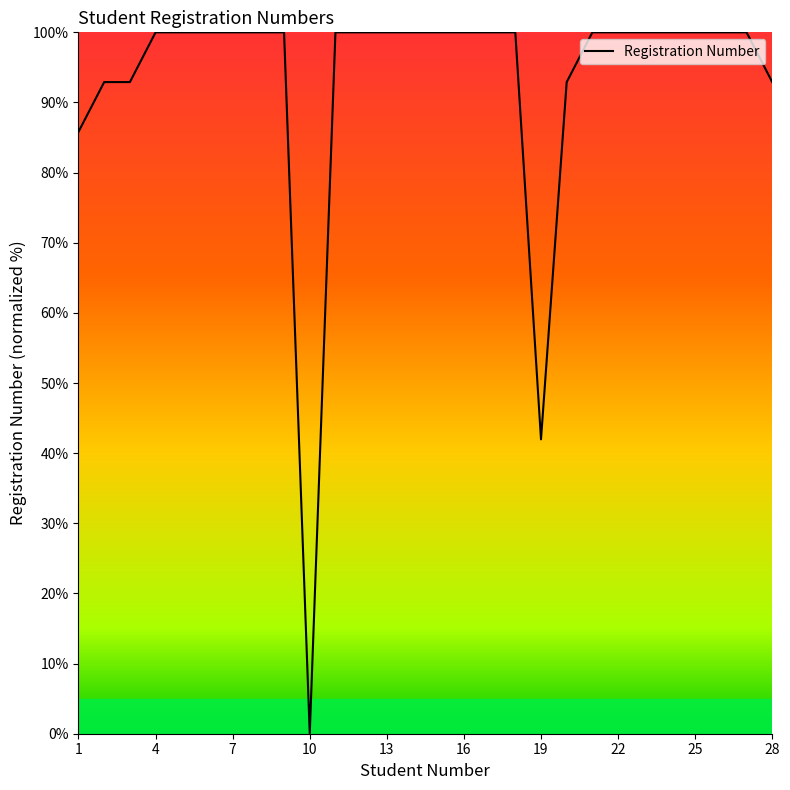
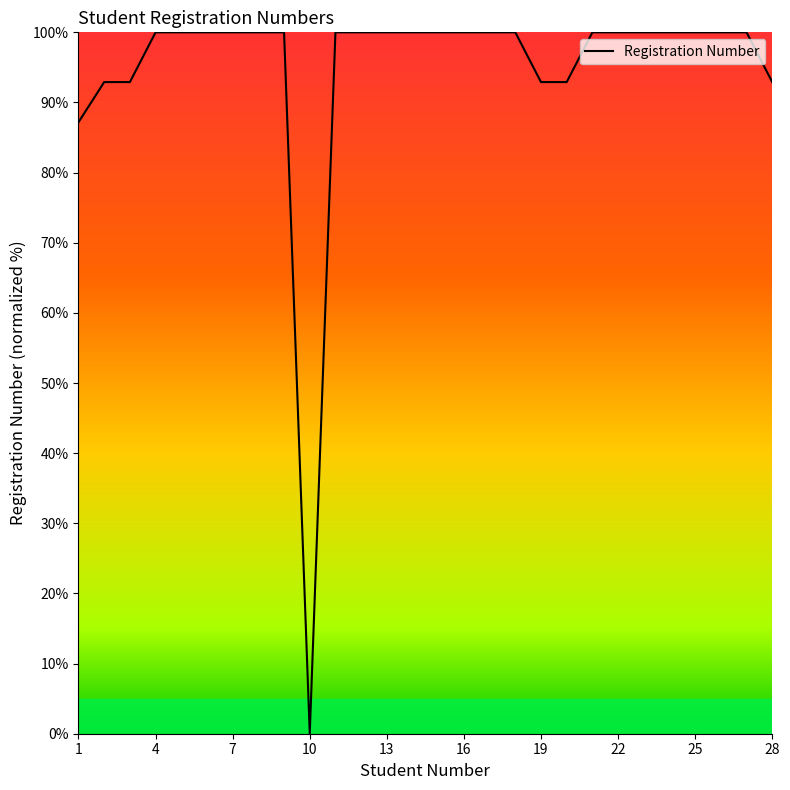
1: 86% -> 87%
19: 42% -> 93%
